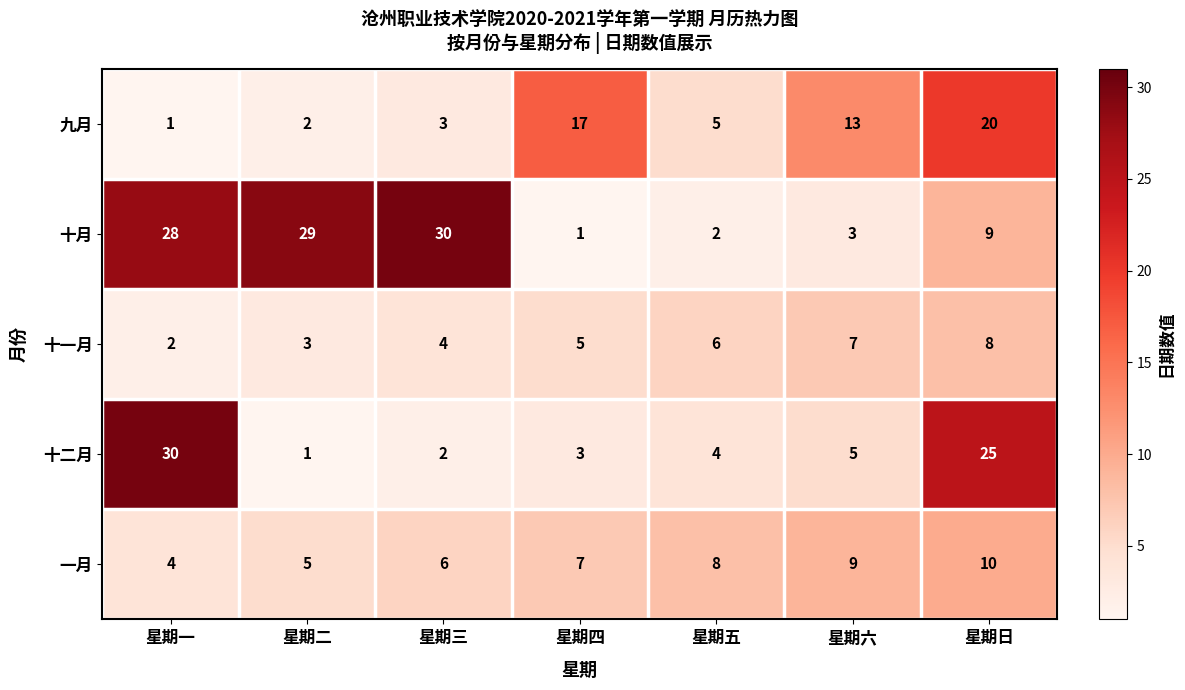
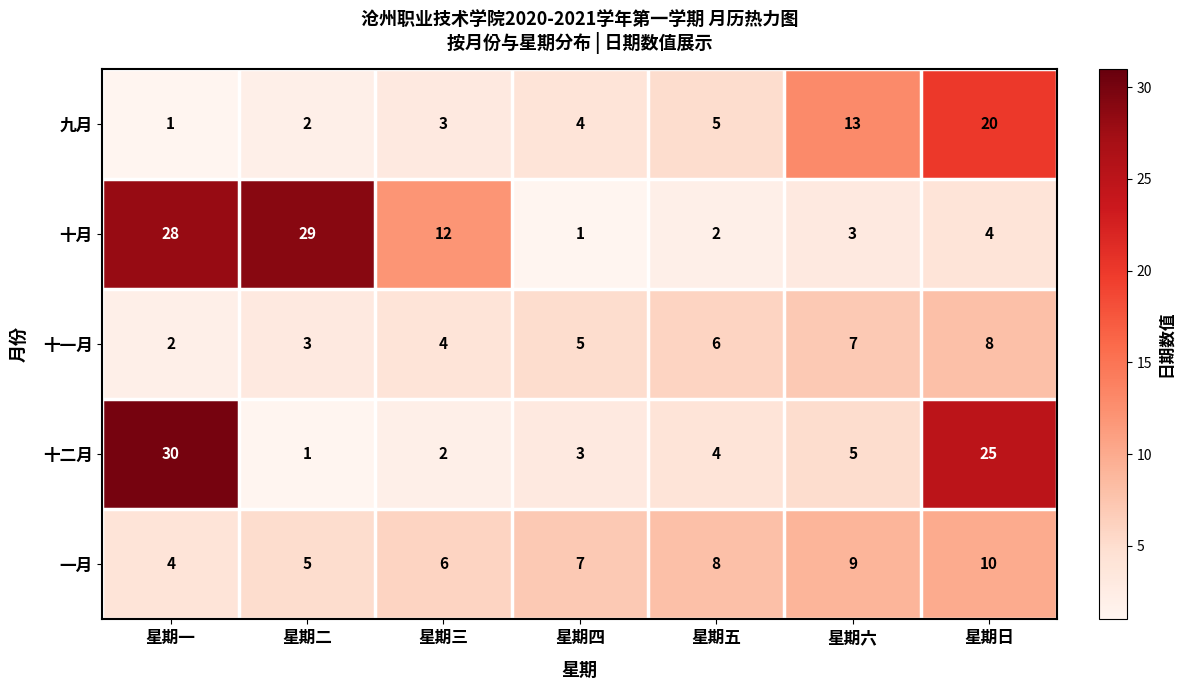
九月, 星期四: 17 -> 4
十月, 星期三: 30 -> 12
十月, 星期日: 9 -> 4
